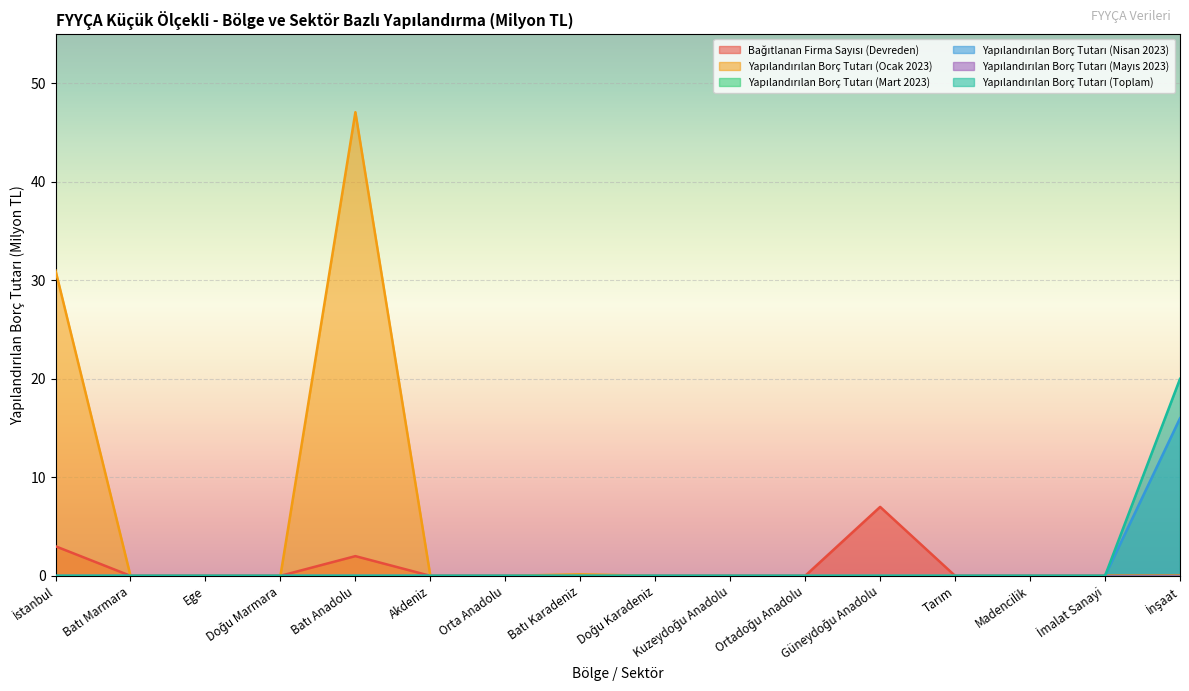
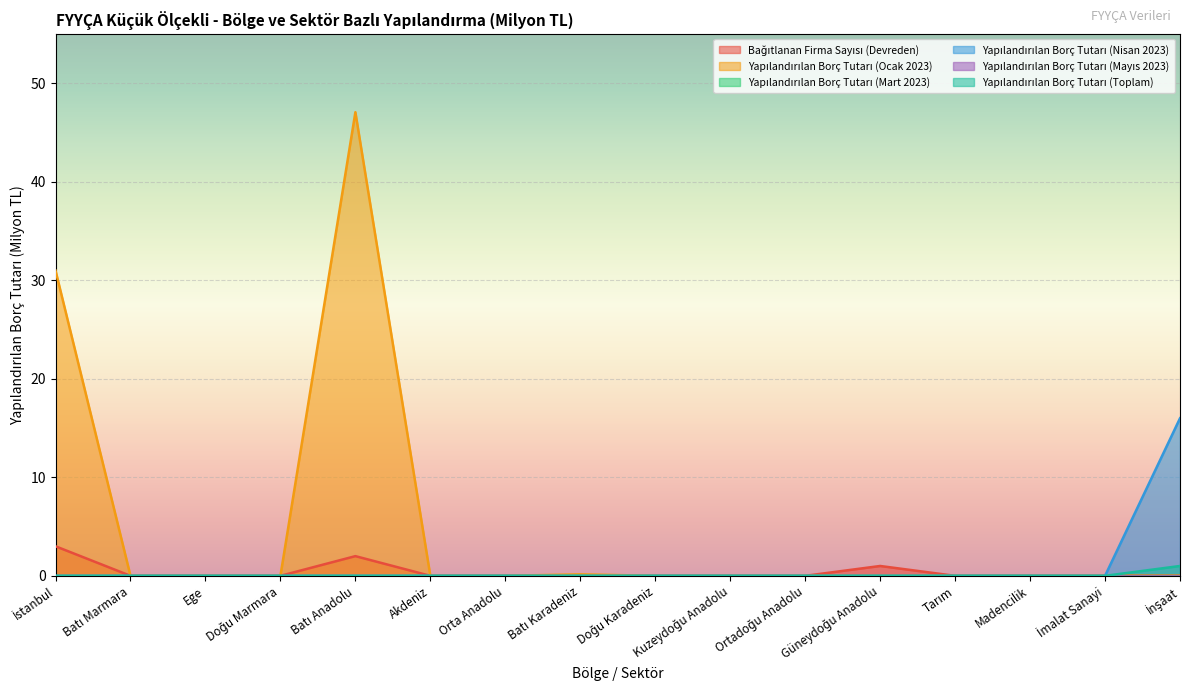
Bağıtlanan Firma Sayısı (Devreden), Güneydoğu Anadolu: 7 -> 1
Yapılandırılan Borç Tutarı (Toplam), İnşaat: 20 -> 1
